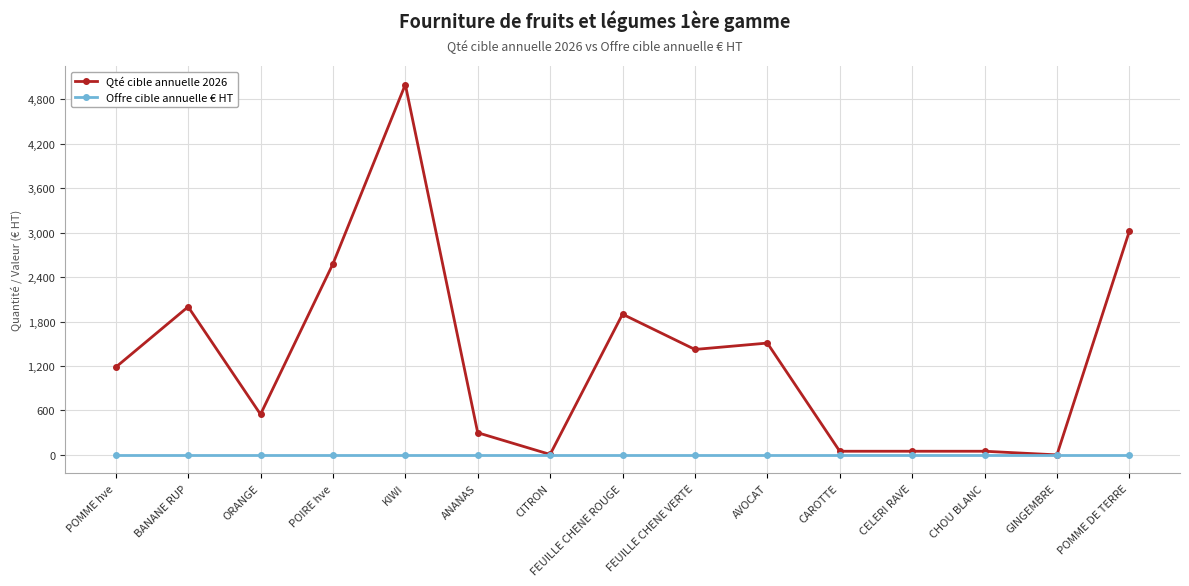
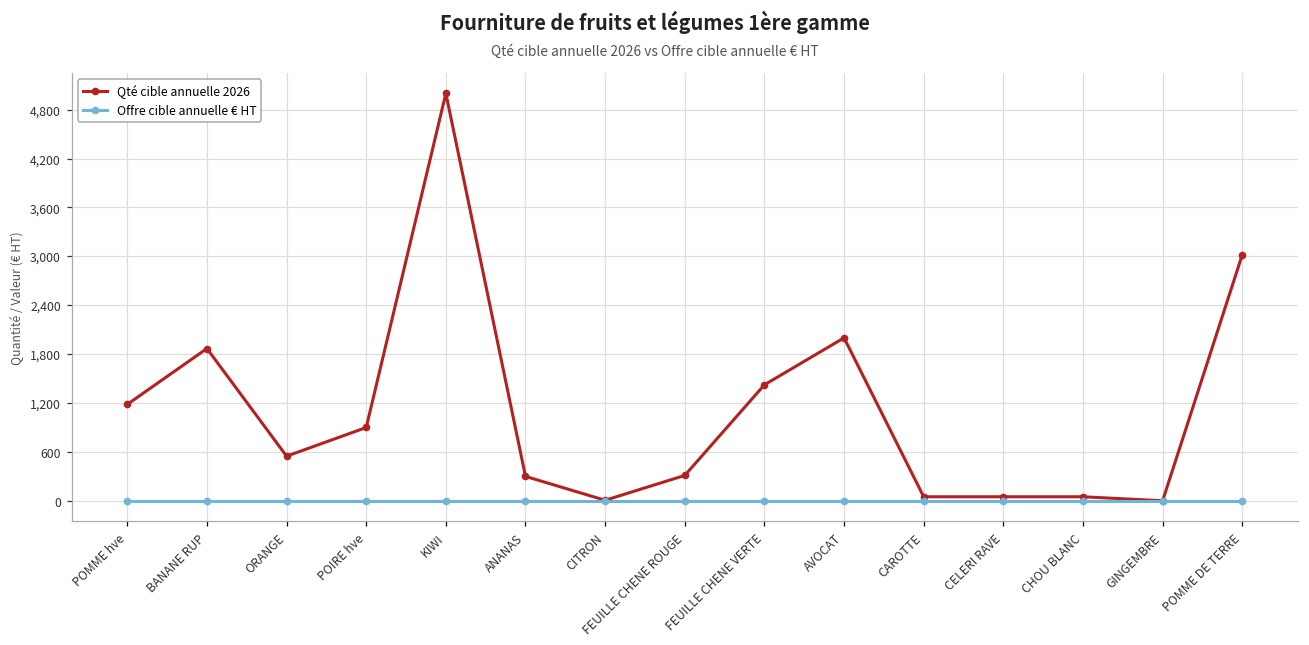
Qté cible annuelle 2026, BANANE RUP: 2,000 -> 1,900
Qté cible annuelle 2026, POIRE hve: 2,600 -> 900
Qté cible annuelle 2026, FEUILLE CHENE ROUGE: 1,900 -> 300
Qté cible annuelle 2026, AVOCAT: 1,500 -> 2,000
